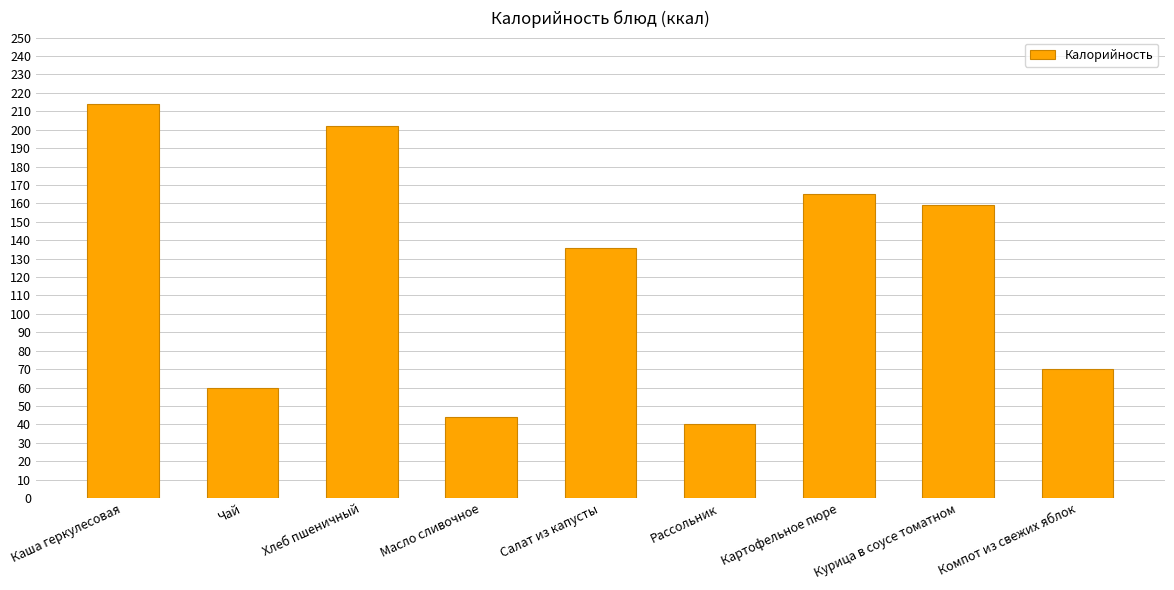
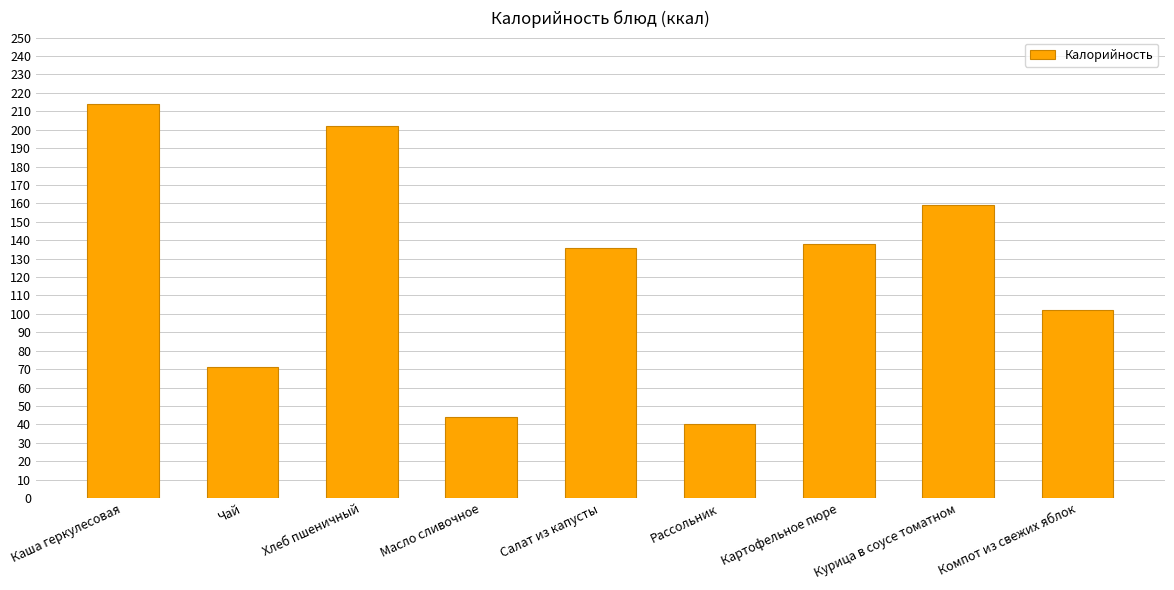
Чай: 60 -> 71
Картофельное пюре: 165 -> 138
Компот из свежих яблок: 70 -> 102
